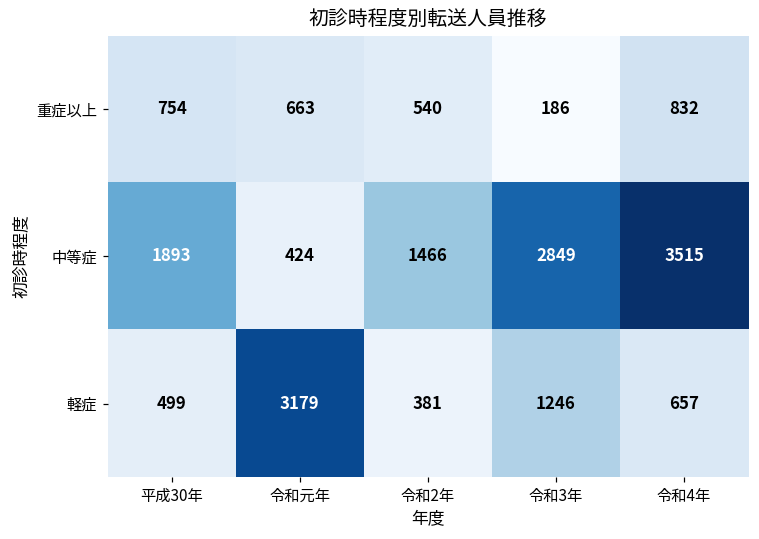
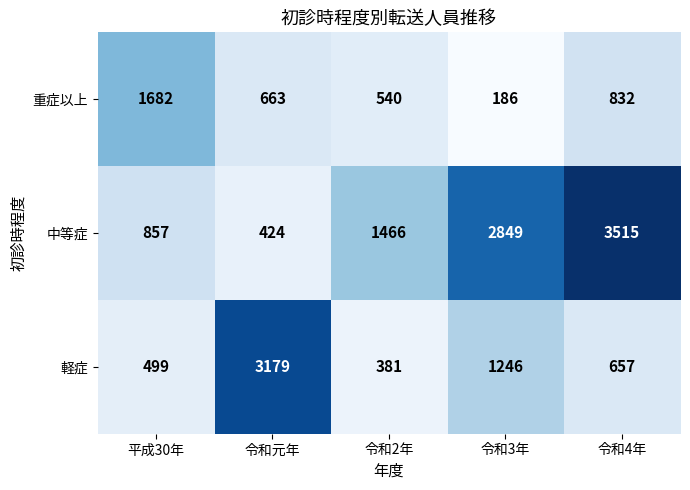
重症以上, 平成30年: 754 -> 1682
中等症, 平成30年: 1893 -> 857
